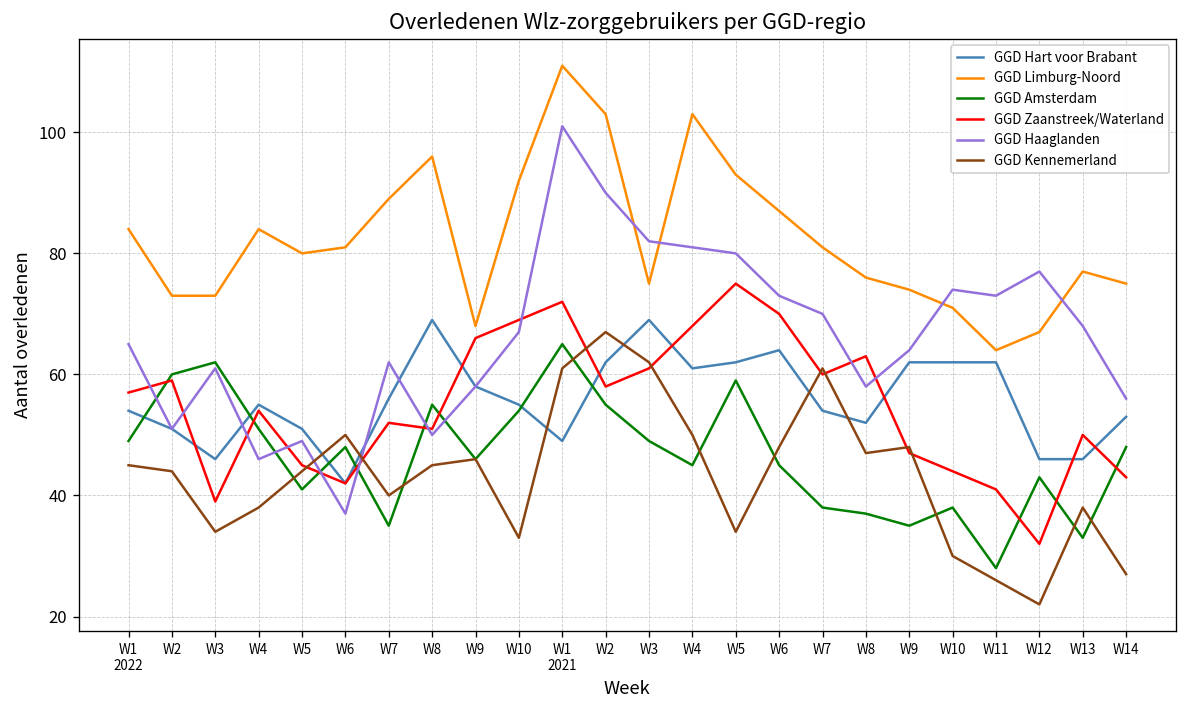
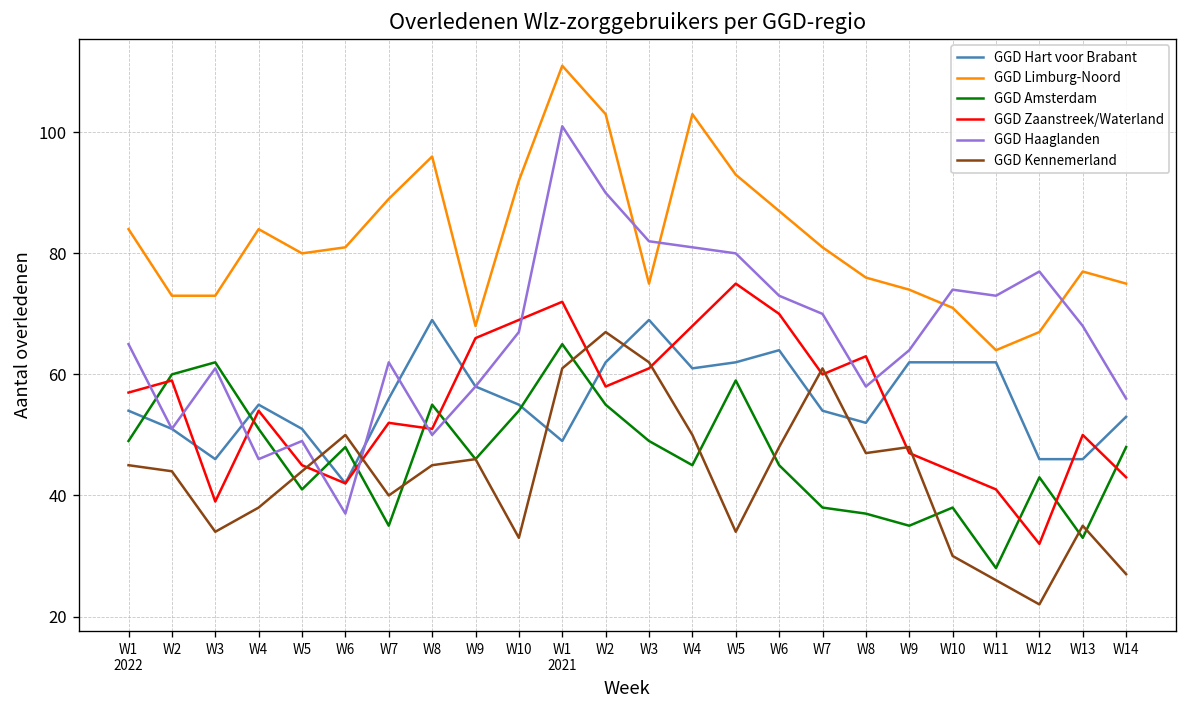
GGD Kennemerland, W13: 38 -> 35
